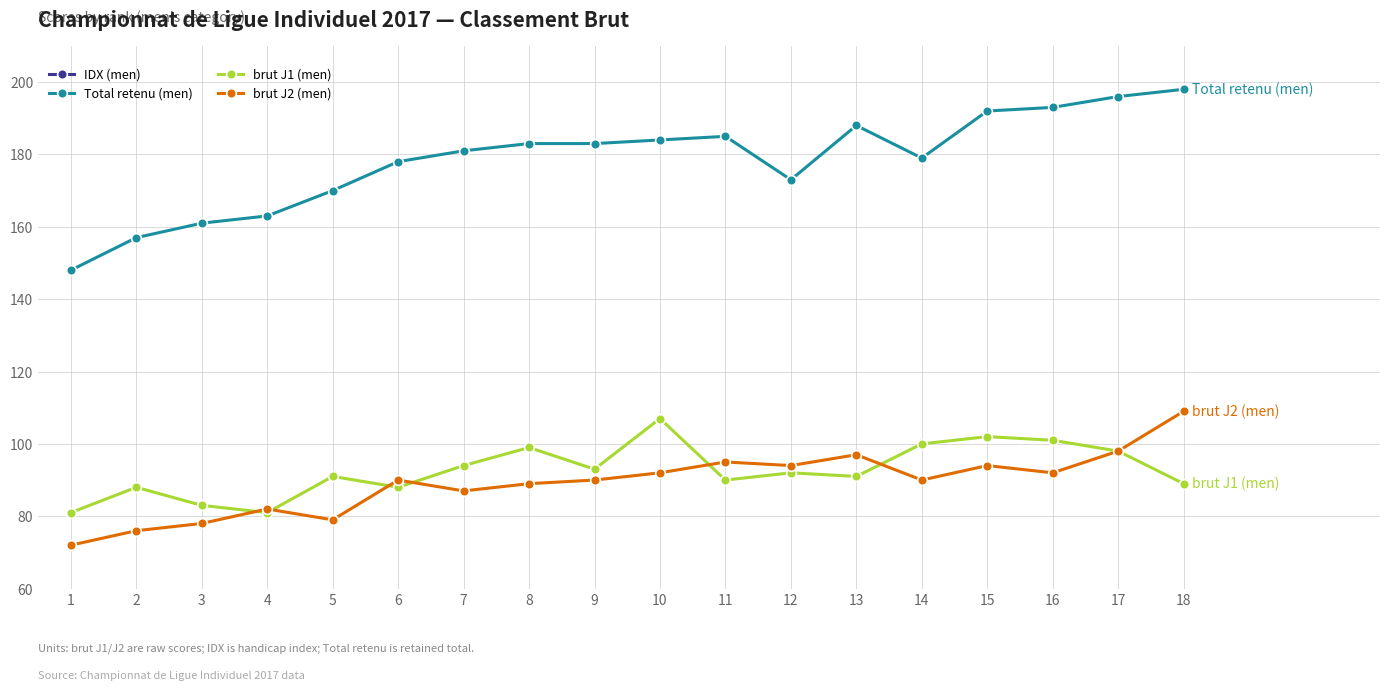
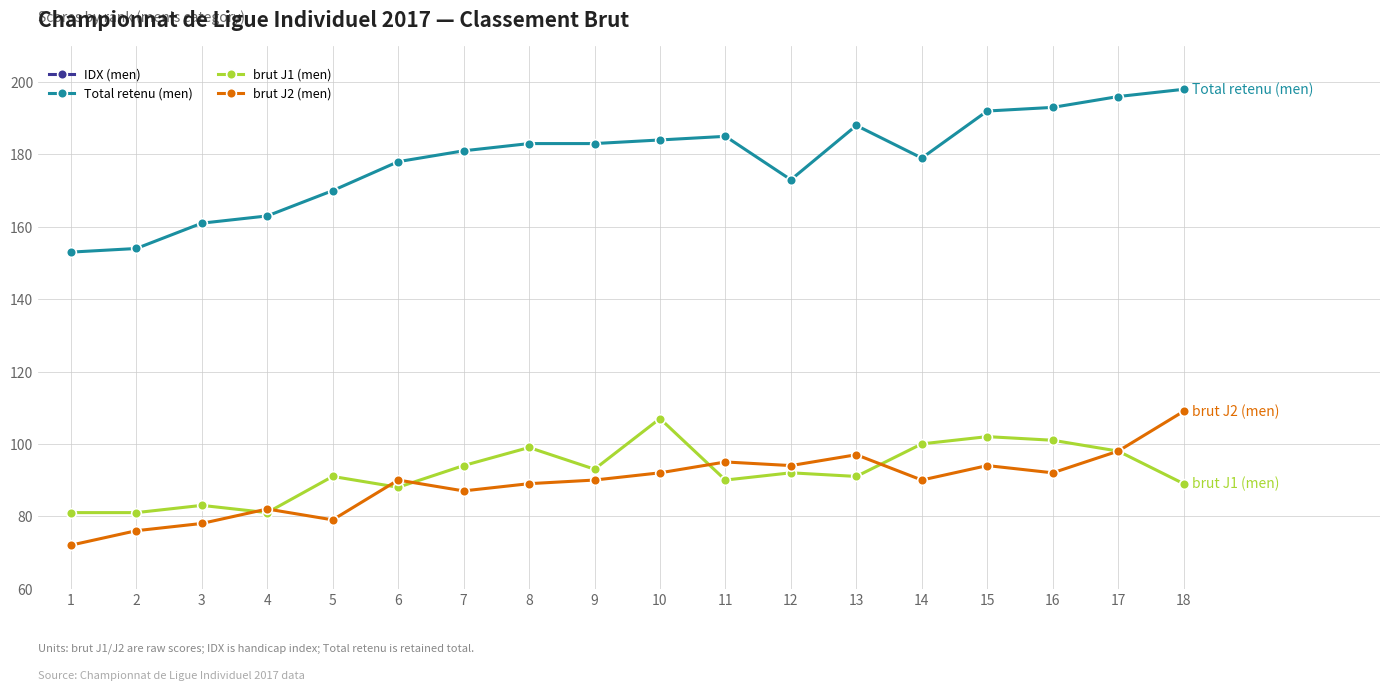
Total retenu (men), 1: 148 -> 153
Total retenu (men), 2: 157 -> 154
brut J1 (men), 2: 88 -> 81
